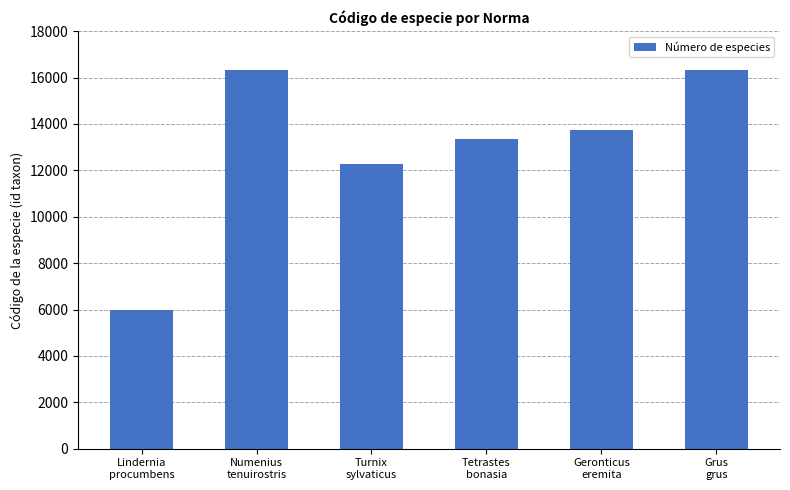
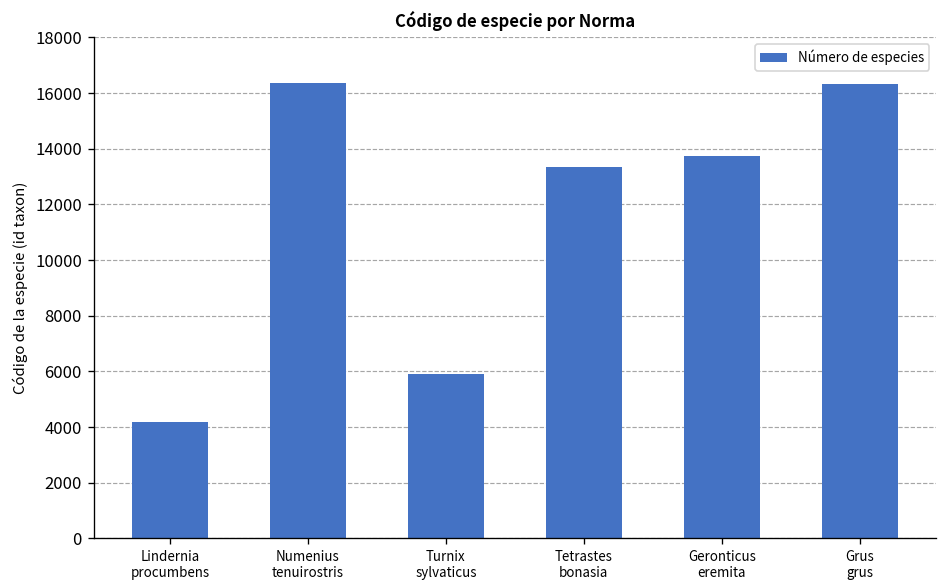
Lindernia procumbens: 6000 -> 4200
Turnix sylvaticus: 12300 -> 5900
